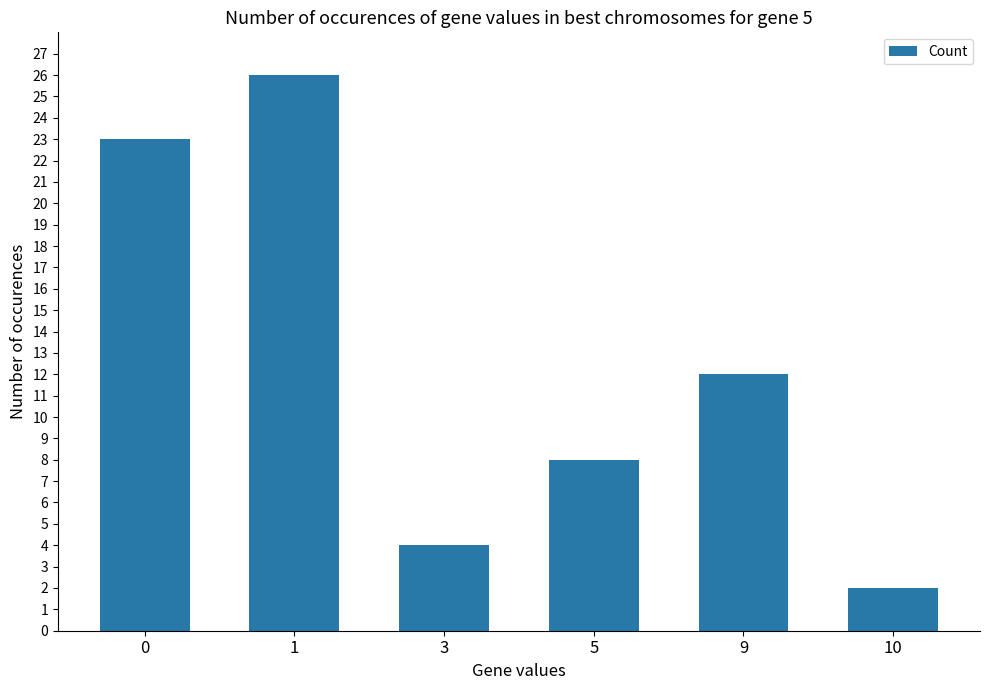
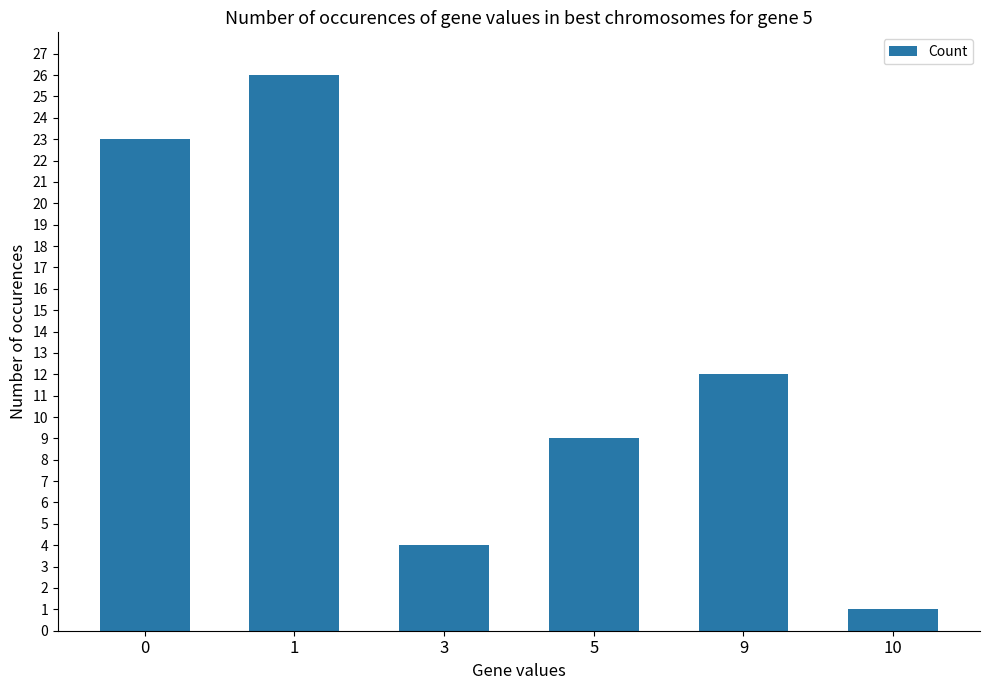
5: 8 -> 9
10: 2 -> 1
